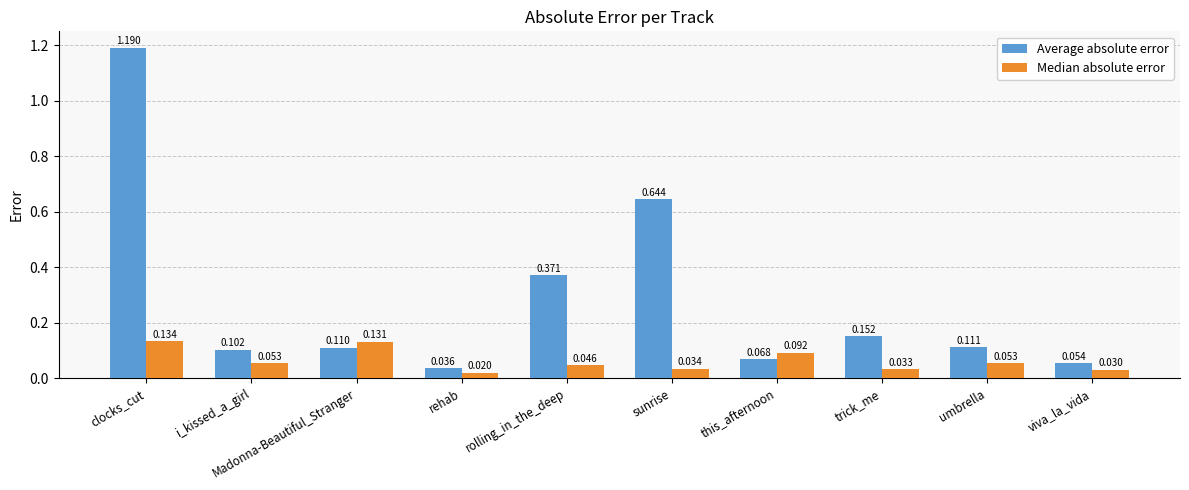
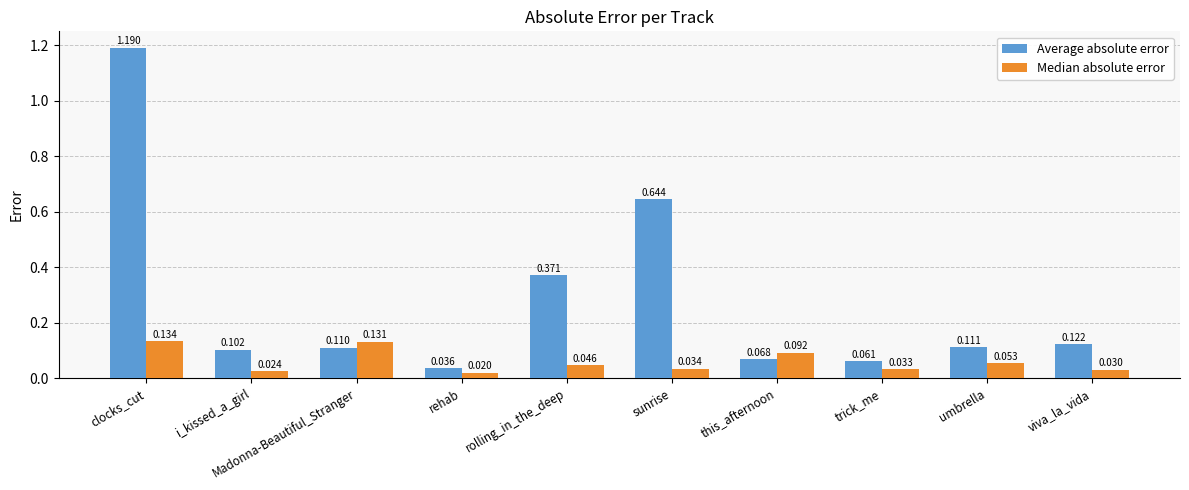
Median absolute error, i_kissed_a_girl: 0.053 -> 0.024
Average absolute error, trick_me: 0.152 -> 0.061
Average absolute error, viva_la_vida: 0.054 -> 0.122
